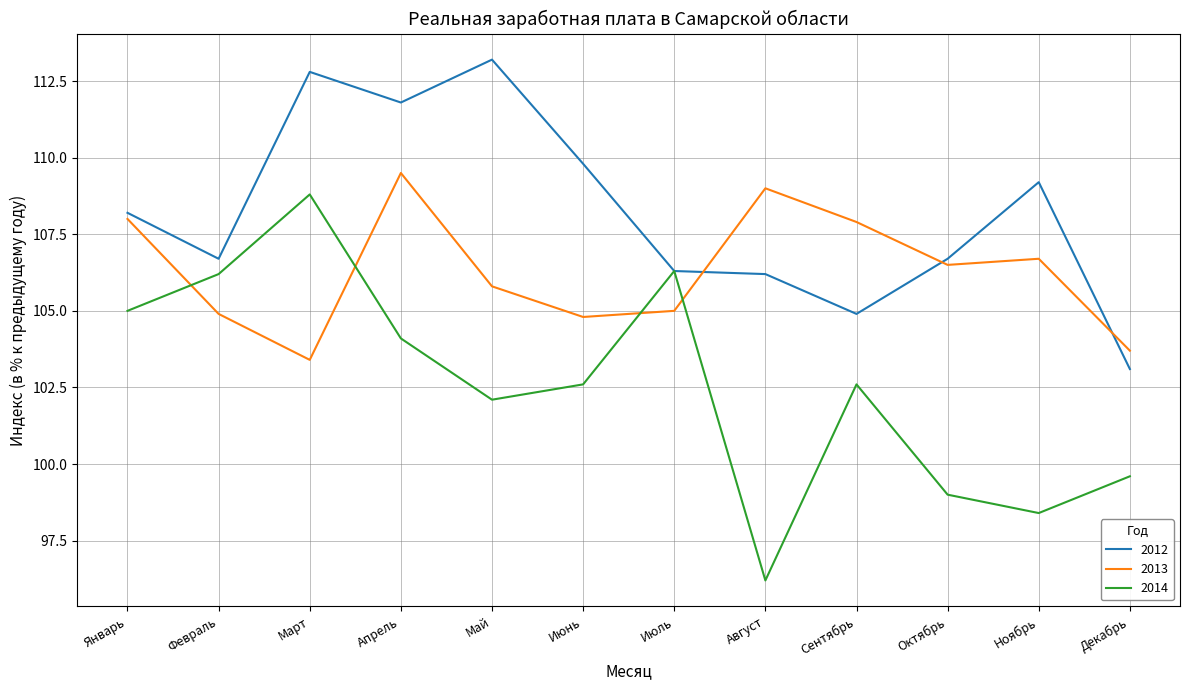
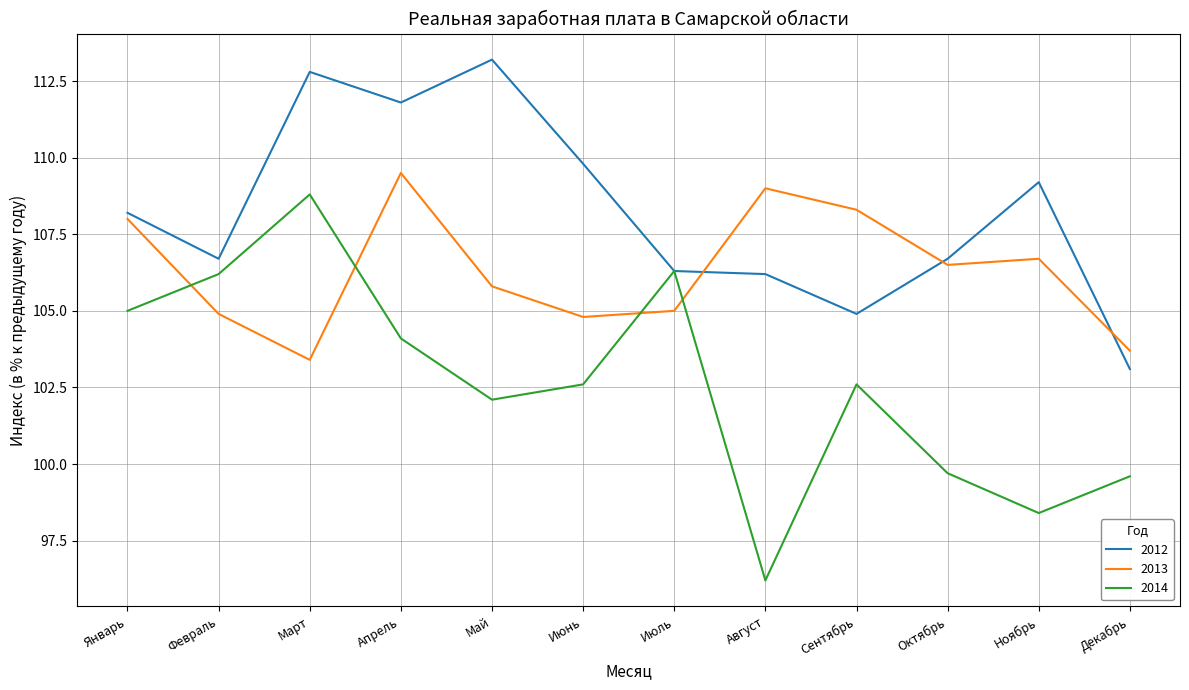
2013, Сентябрь: 107.9 -> 108.3
2014, Октябрь: 99.0 -> 99.7
